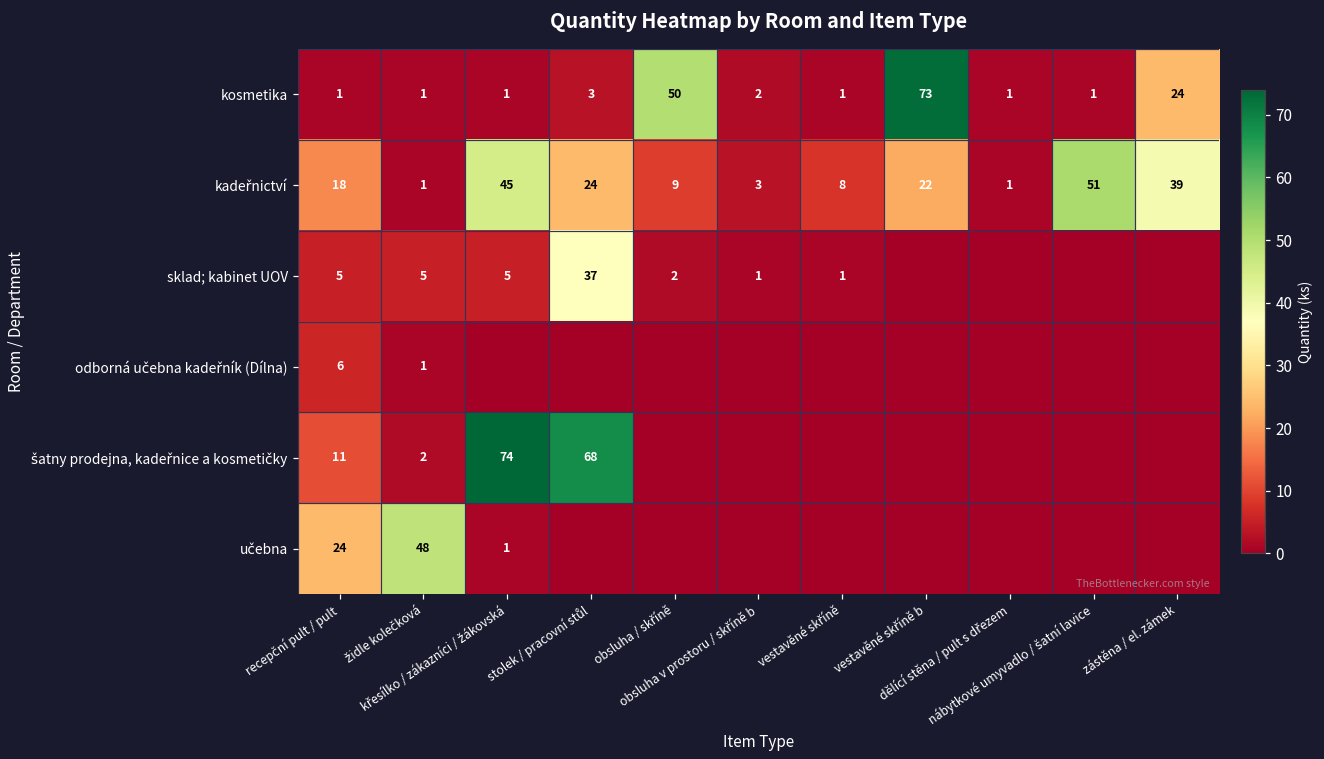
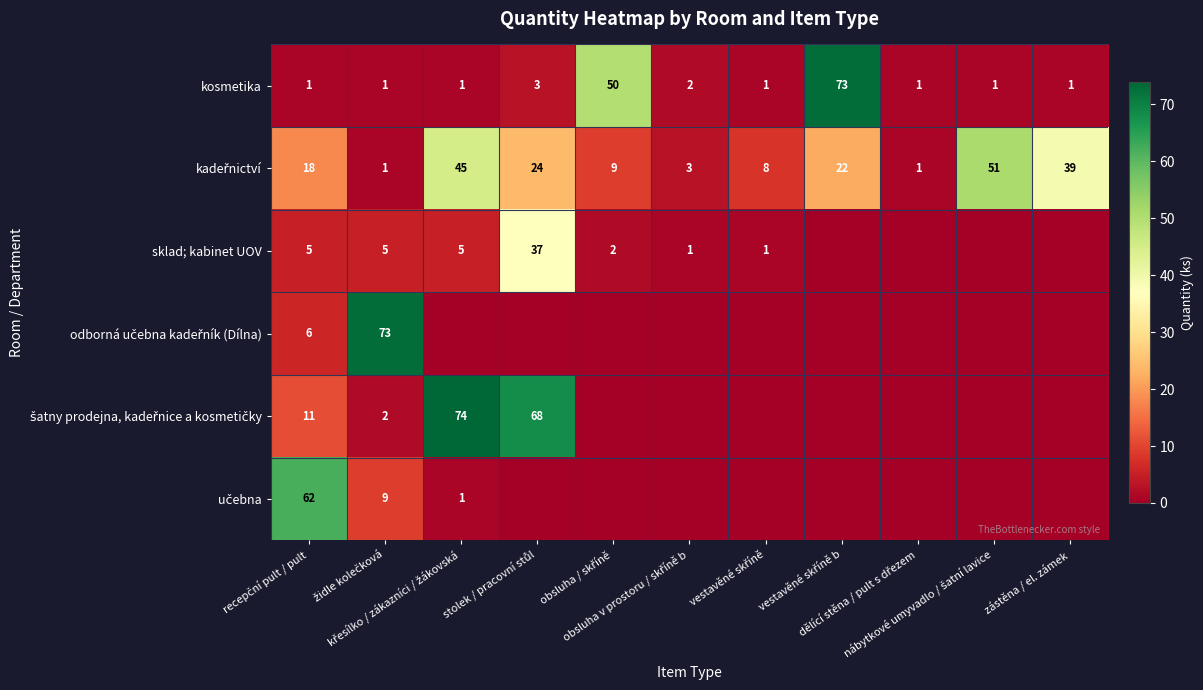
kosmetika, zástěna / el. zámek: 24 -> 1
odborná učebna kadeřník (Dílna), židle kolečková: 1 -> 73
učebna, recepční pult / pult: 24 -> 62
učebna, židle kolečková: 48 -> 9
